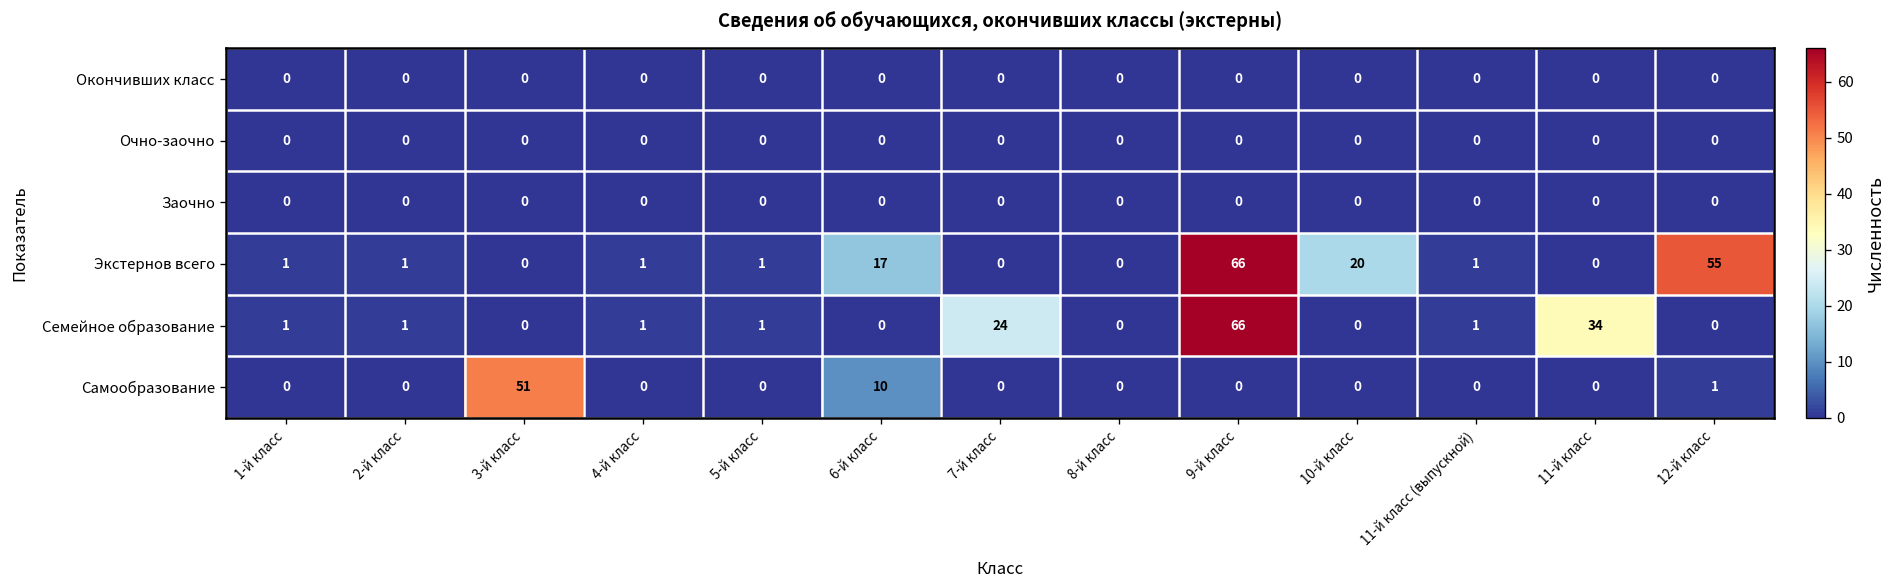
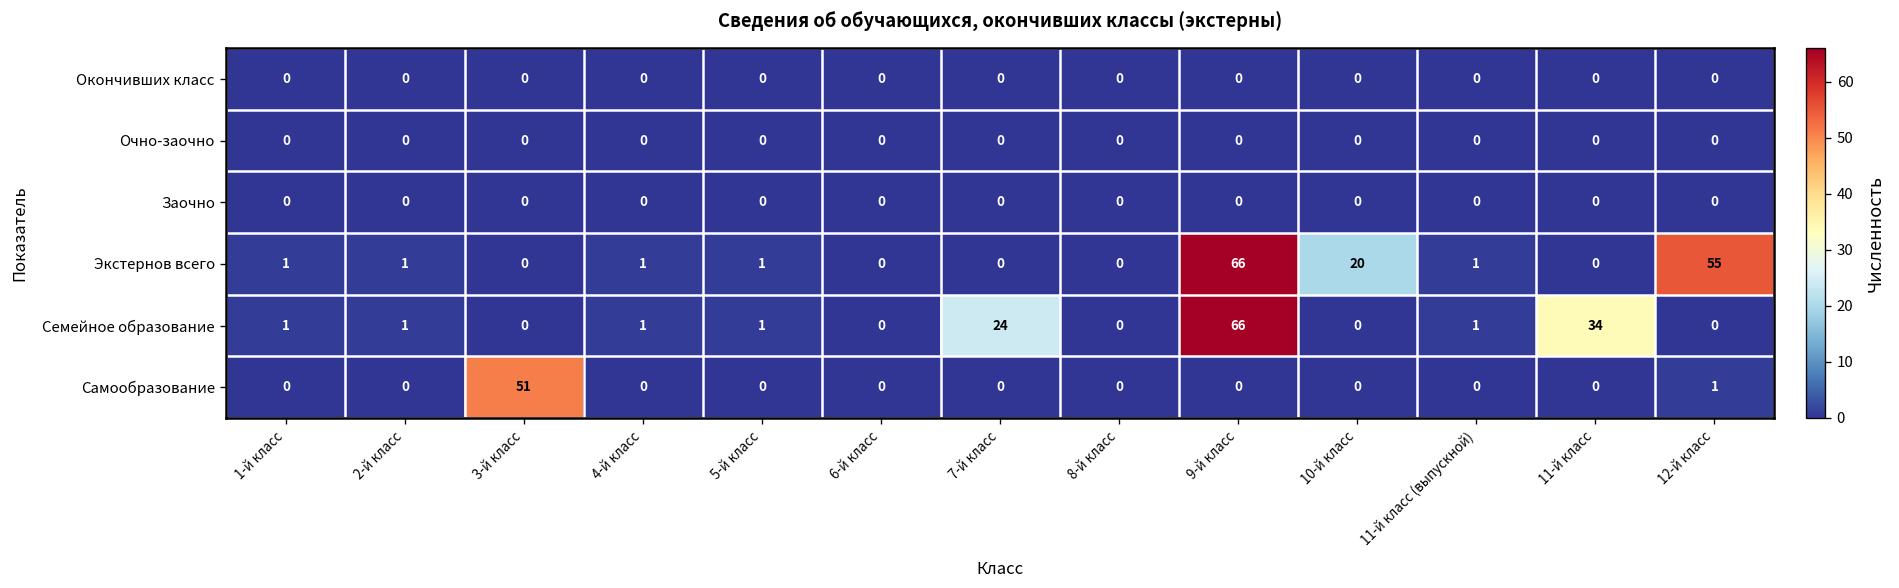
Экстернов всего, 6-й класс: 17 -> 0
Самообразование, 6-й класс: 10 -> 0
